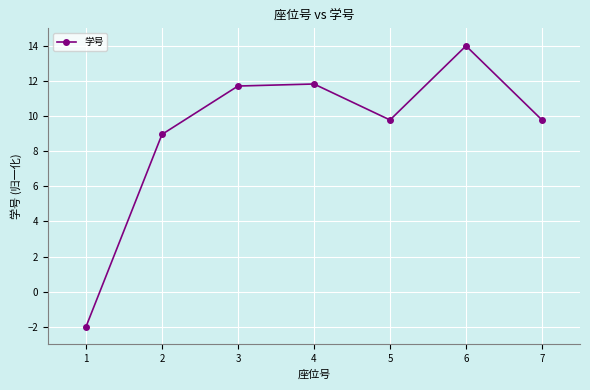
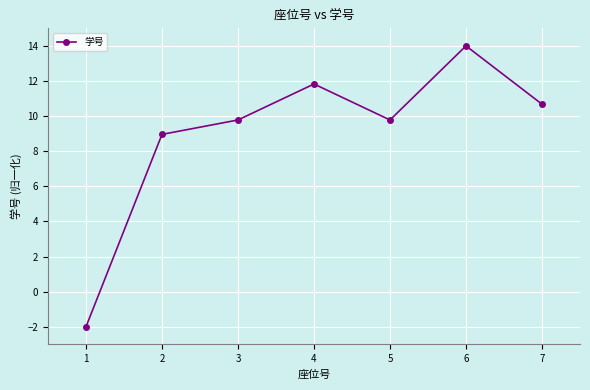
3: 11.7 -> 9.8
7: 9.8 -> 10.7
